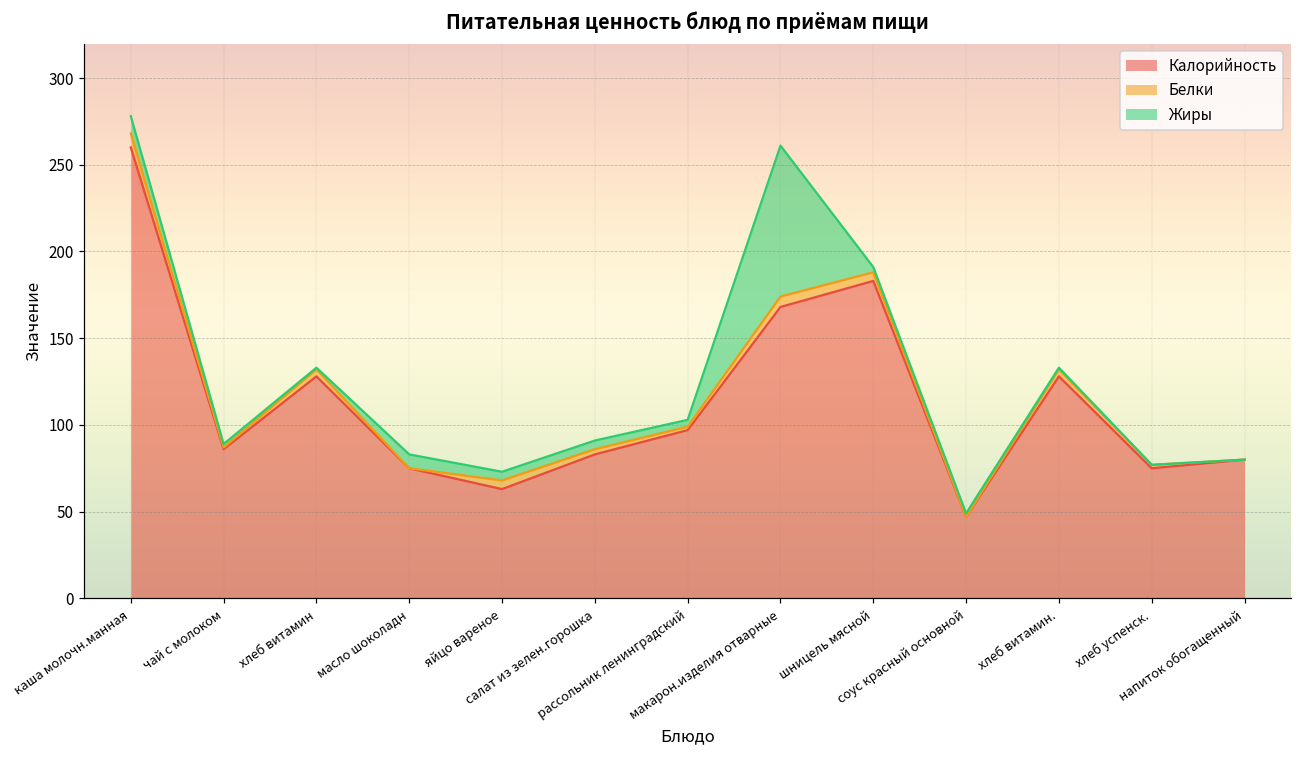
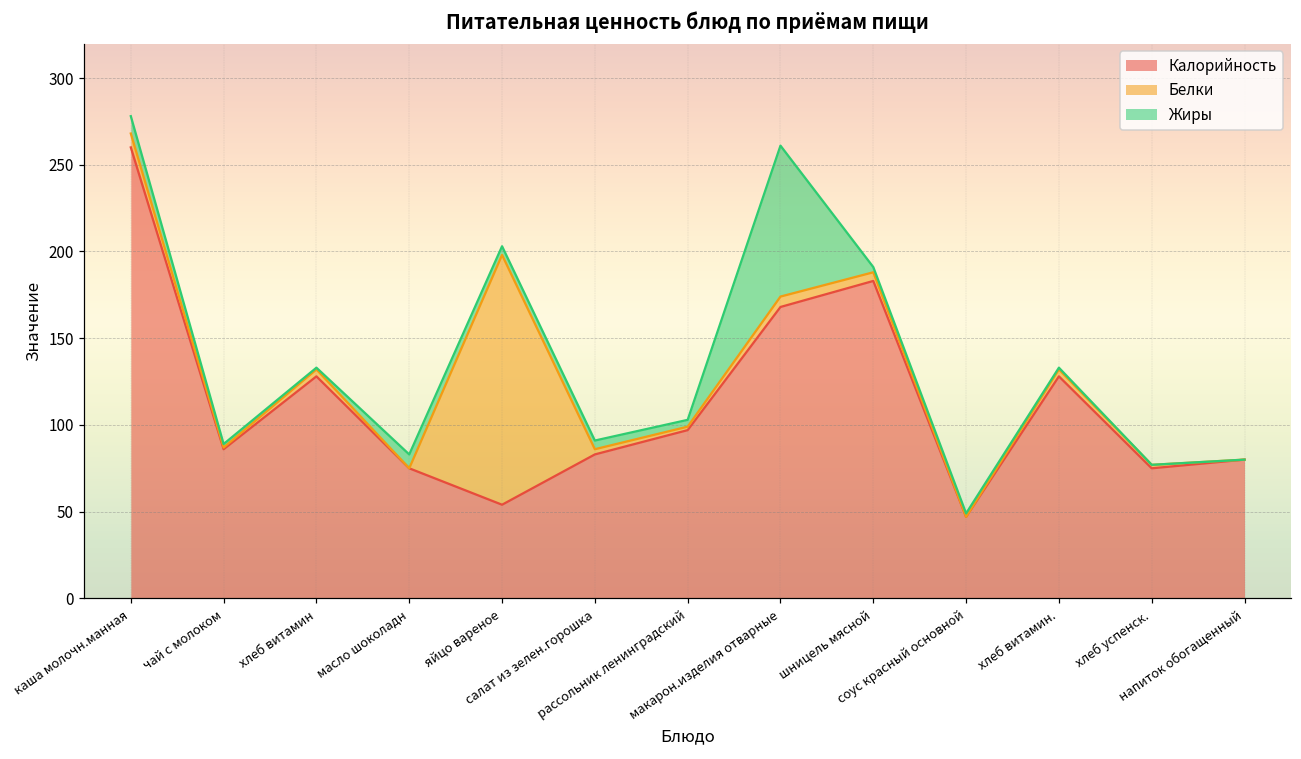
Калорийность, яйцо вареное: 63 -> 54
Белки, яйцо вареное: 5 -> 144
